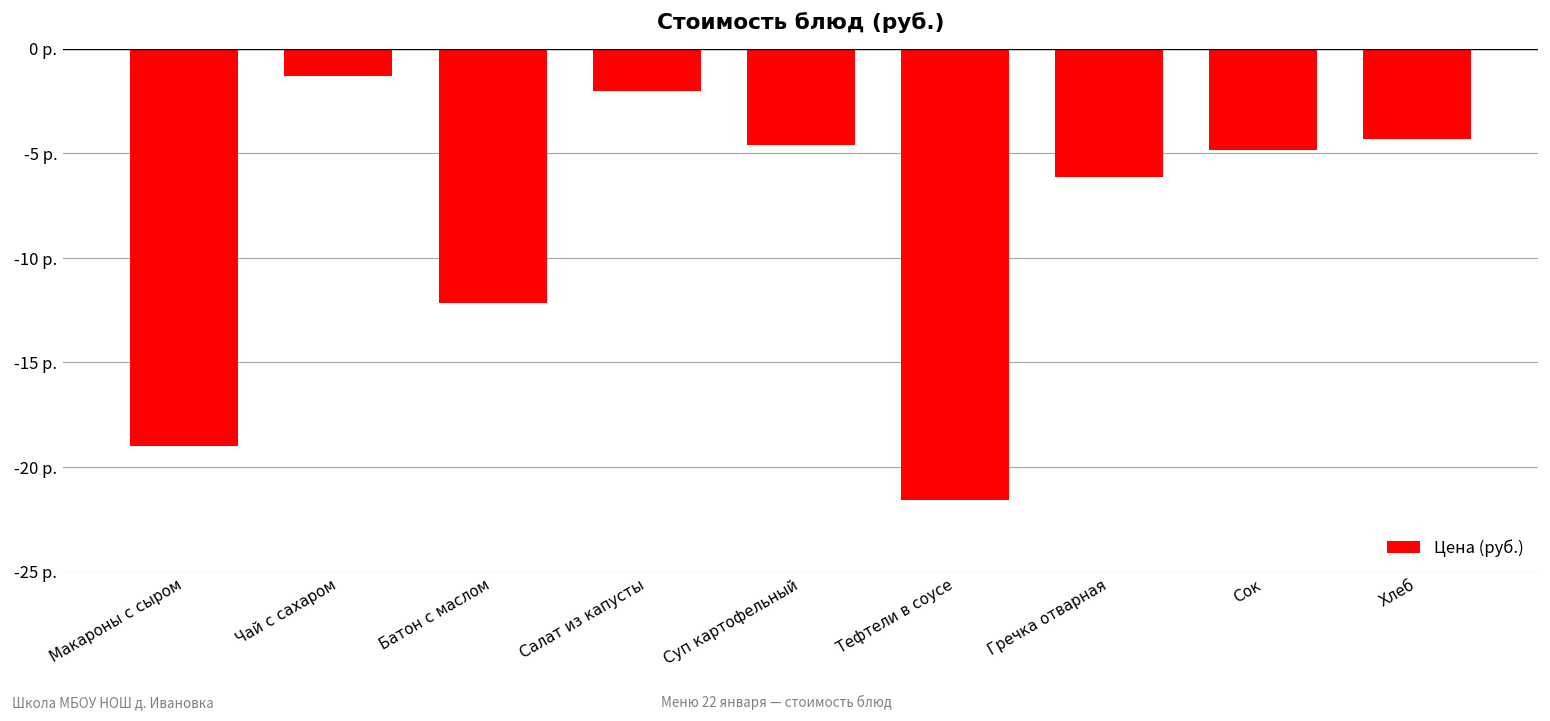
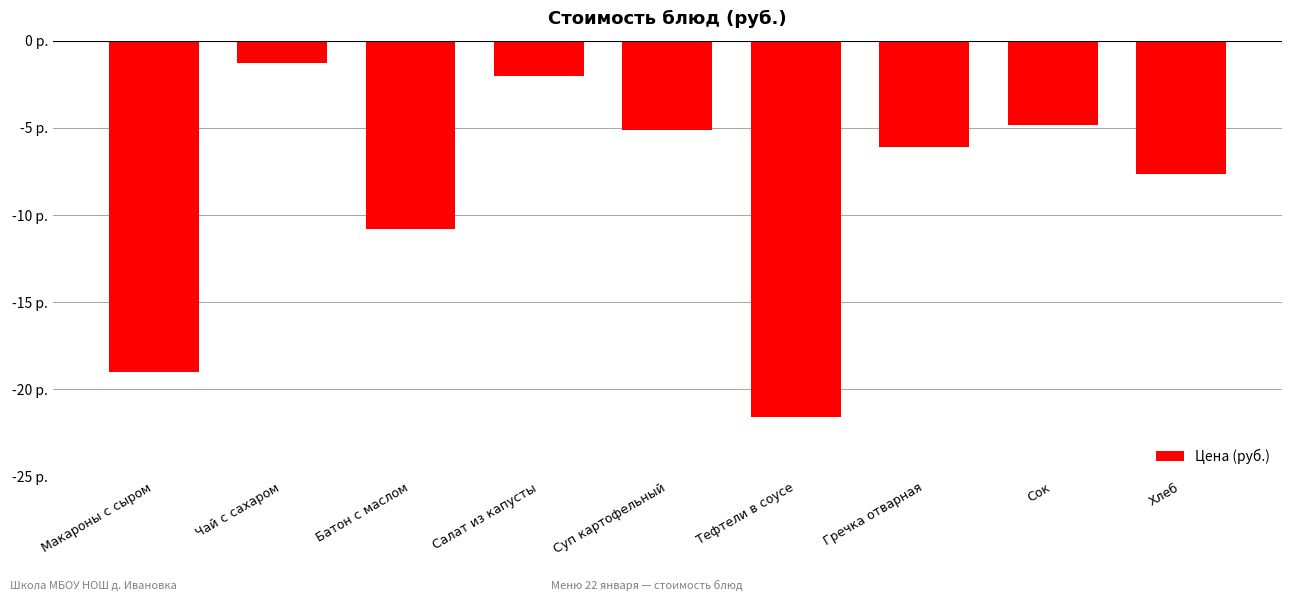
Батон с маслом: -12.2 р. -> -10.8 р.
Суп картофельный: -4.6 р. -> -5.1 р.
Хлеб: -4.3 р. -> -7.7 р.
